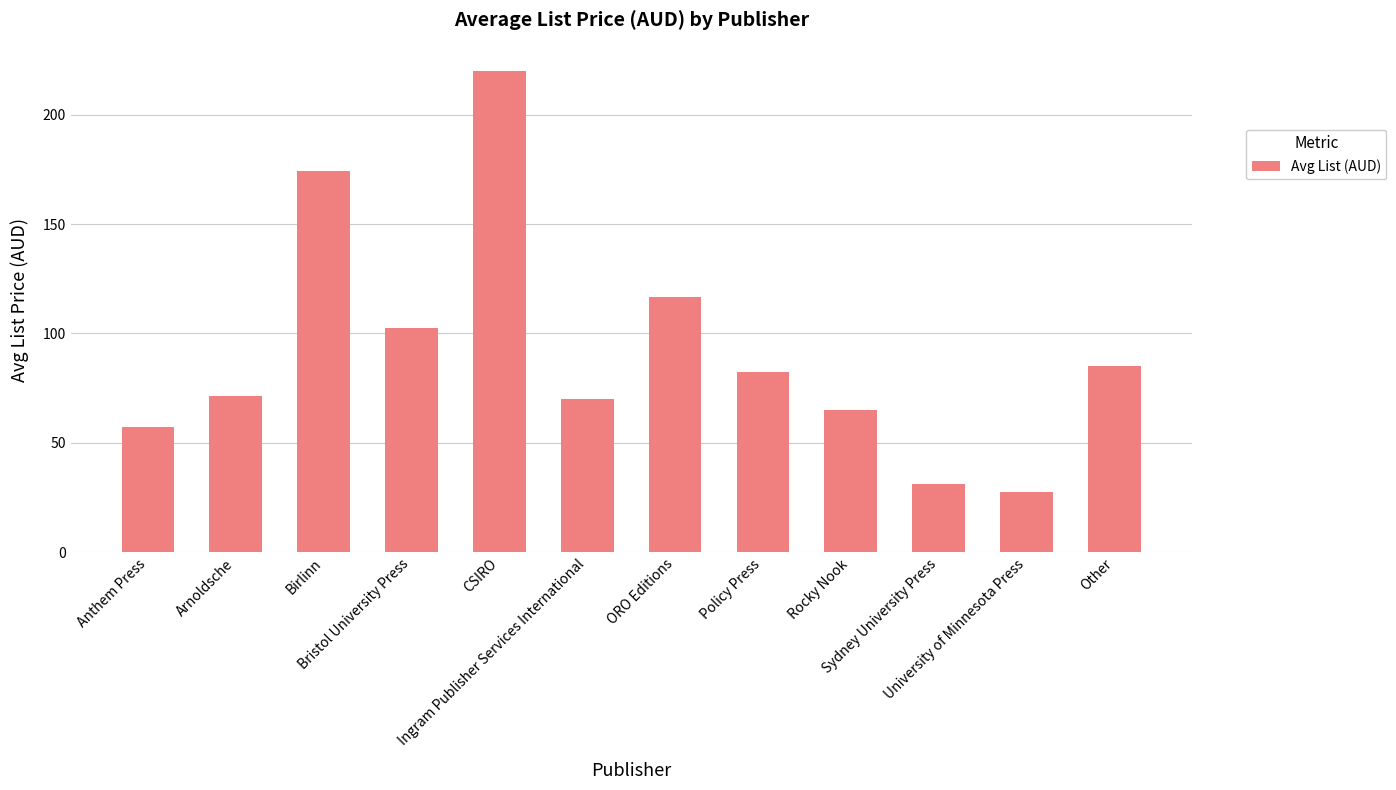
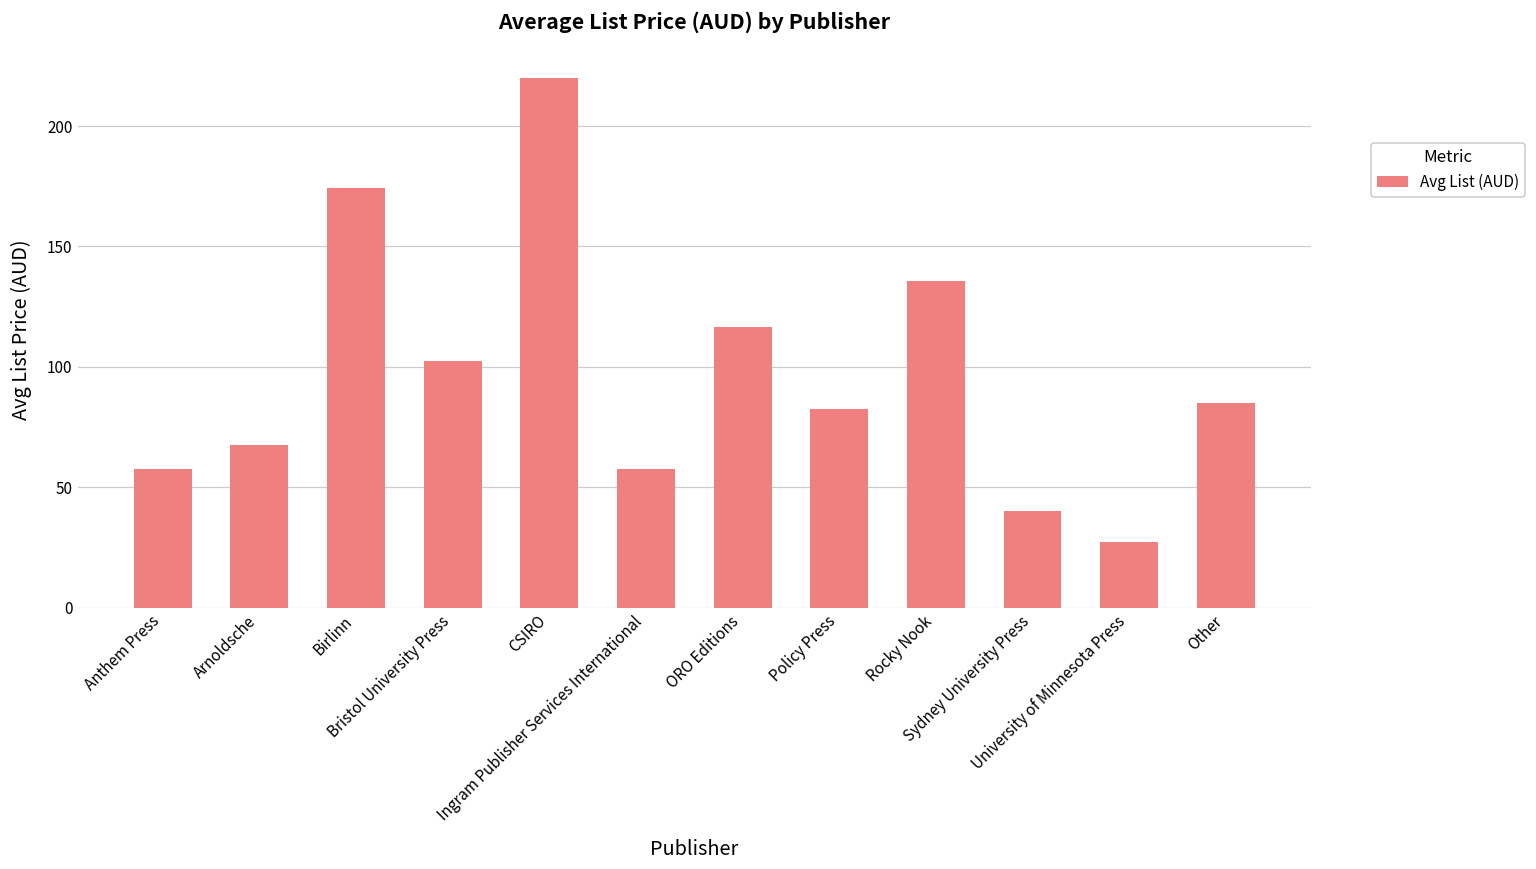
Arnoldsche: 71 -> 67
Ingram Publisher Services International: 70 -> 57
Rocky Nook: 65 -> 136
Sydney University Press: 31 -> 40
